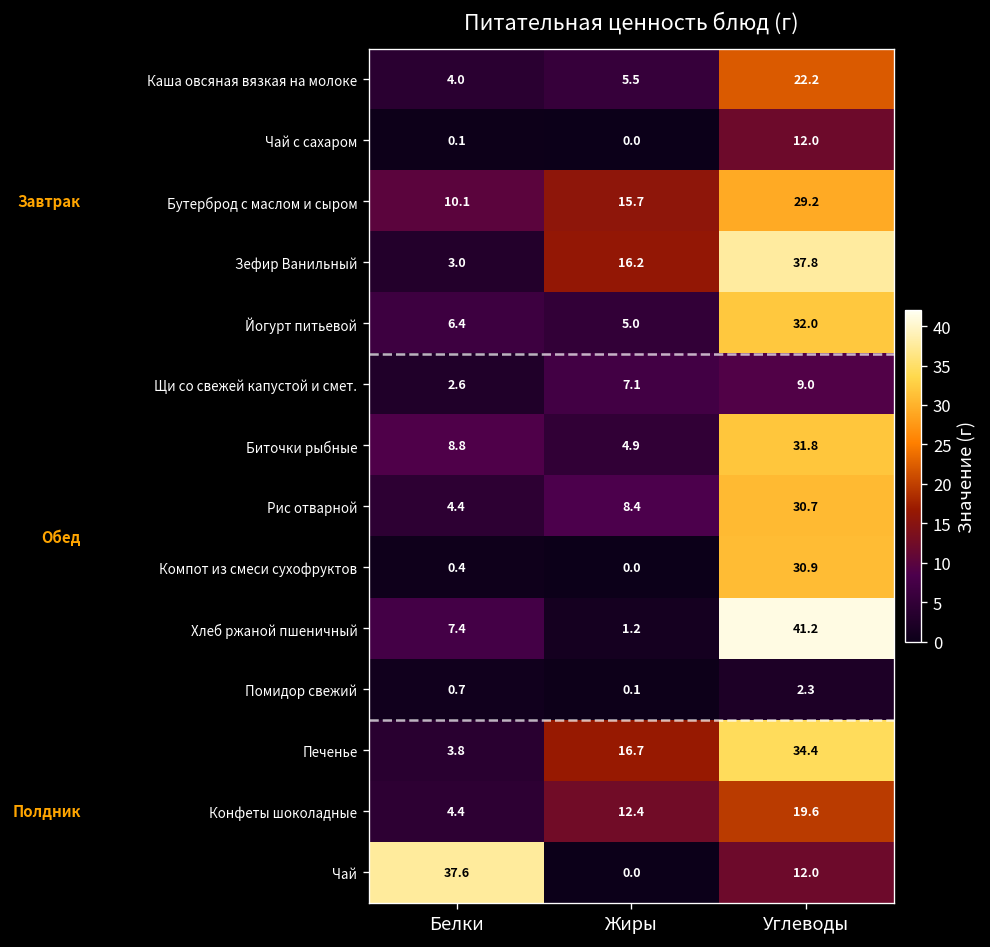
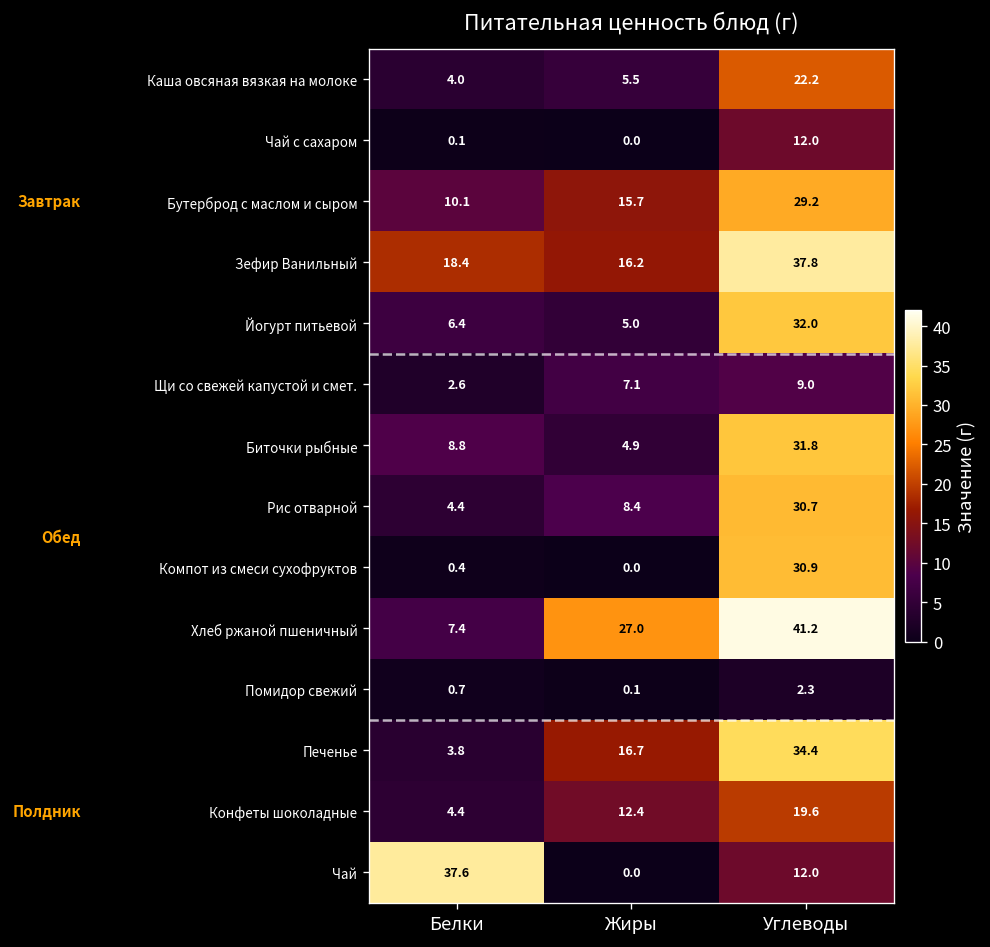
Зефир Ванильный, Белки: 3.0 -> 18.4
Хлеб ржаной пшеничный, Жиры: 1.2 -> 27.0
